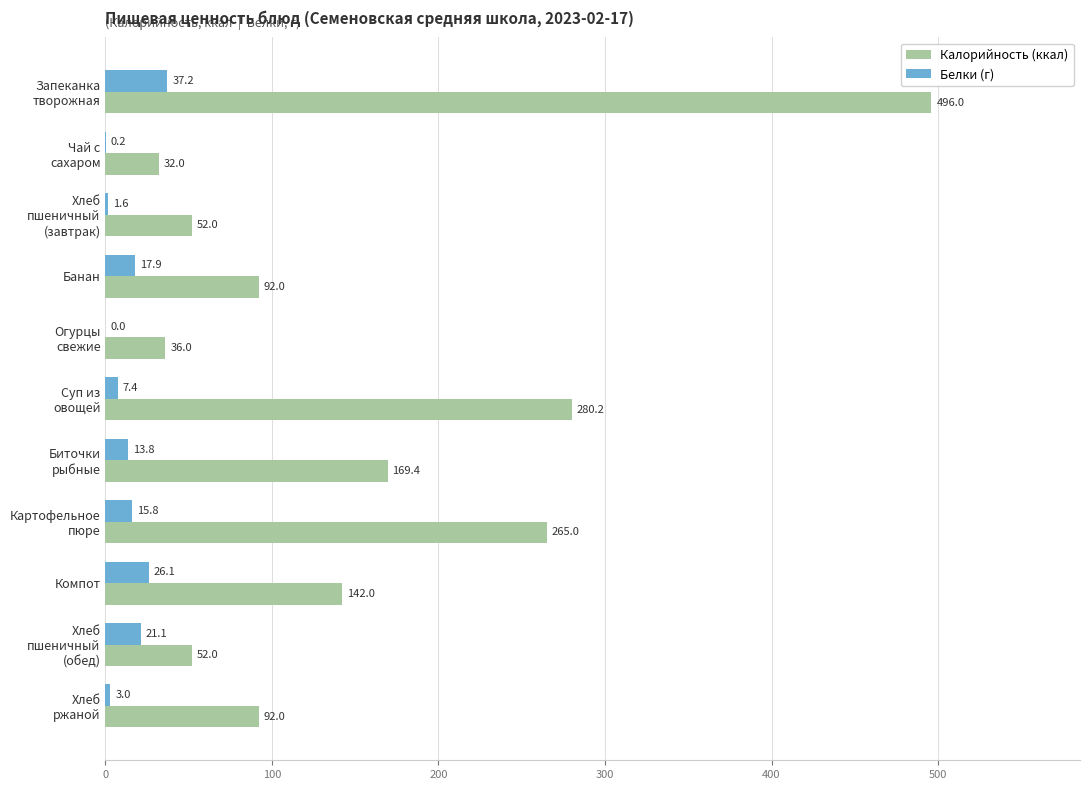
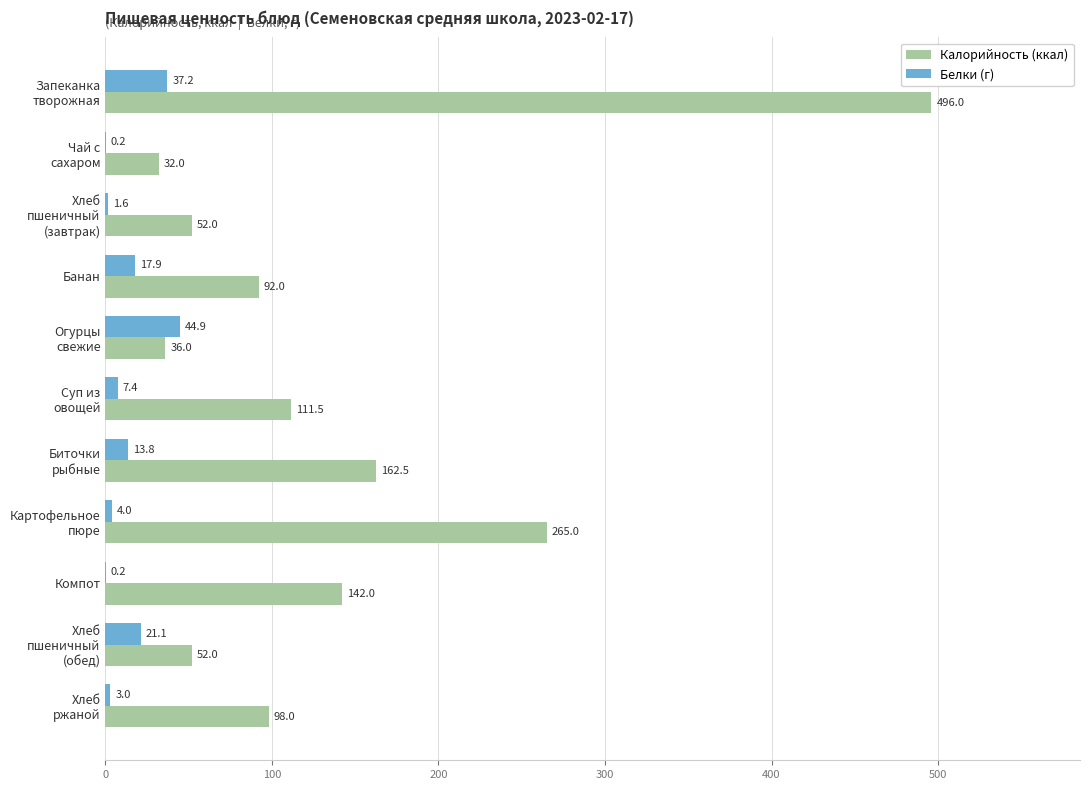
Белки (г), Огурцы свежие: 0.0 -> 44.9
Калорийность (ккал), Суп из овощей: 280.2 -> 111.5
Калорийность (ккал), Биточки рыбные: 169.4 -> 162.5
Белки (г), Картофельное пюре: 15.8 -> 4.0
Белки (г), Компот: 26.1 -> 0.2
Калорийность (ккал), Хлеб ржаной: 92.0 -> 98.0
